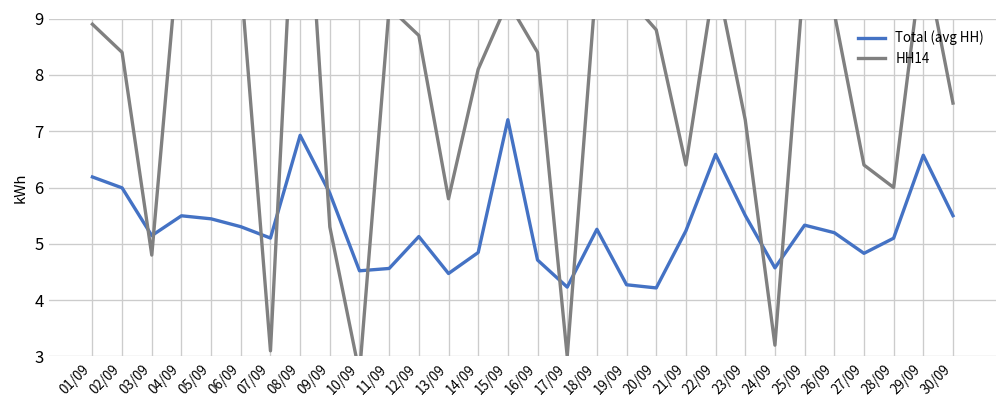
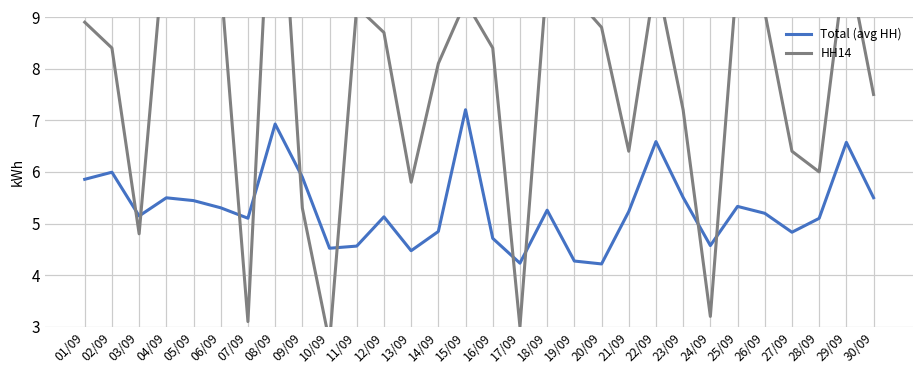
Total (avg HH), 01/09: 6.2 -> 5.9
